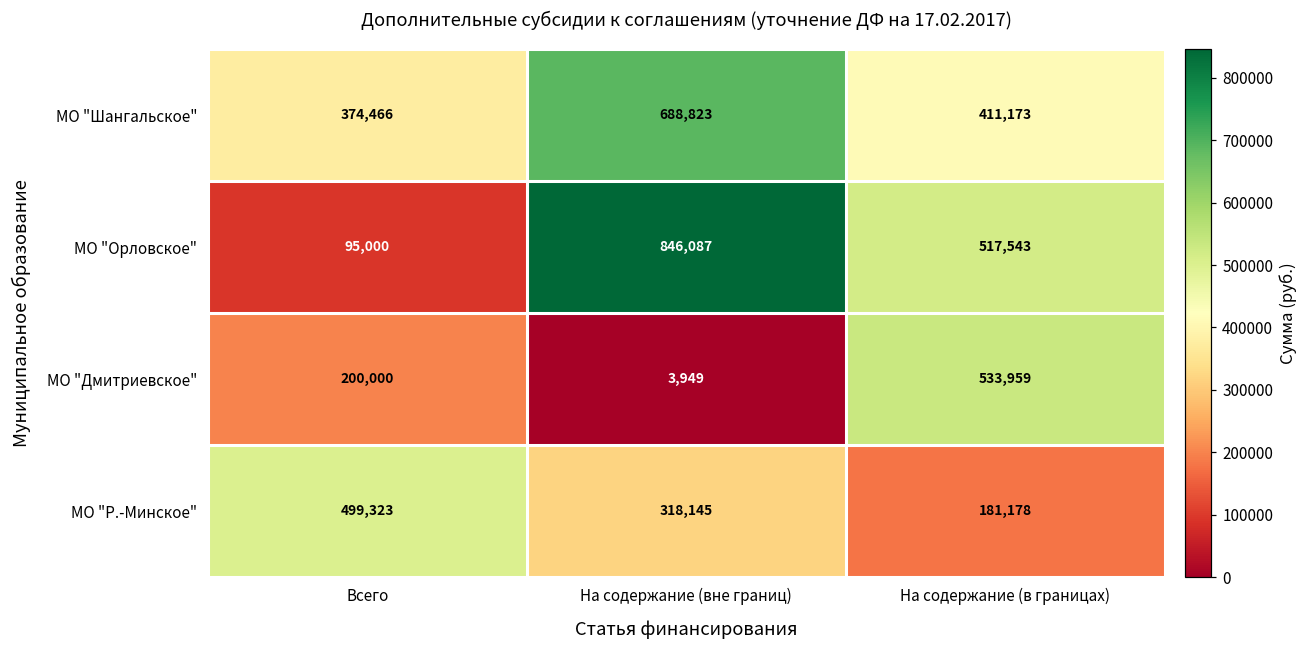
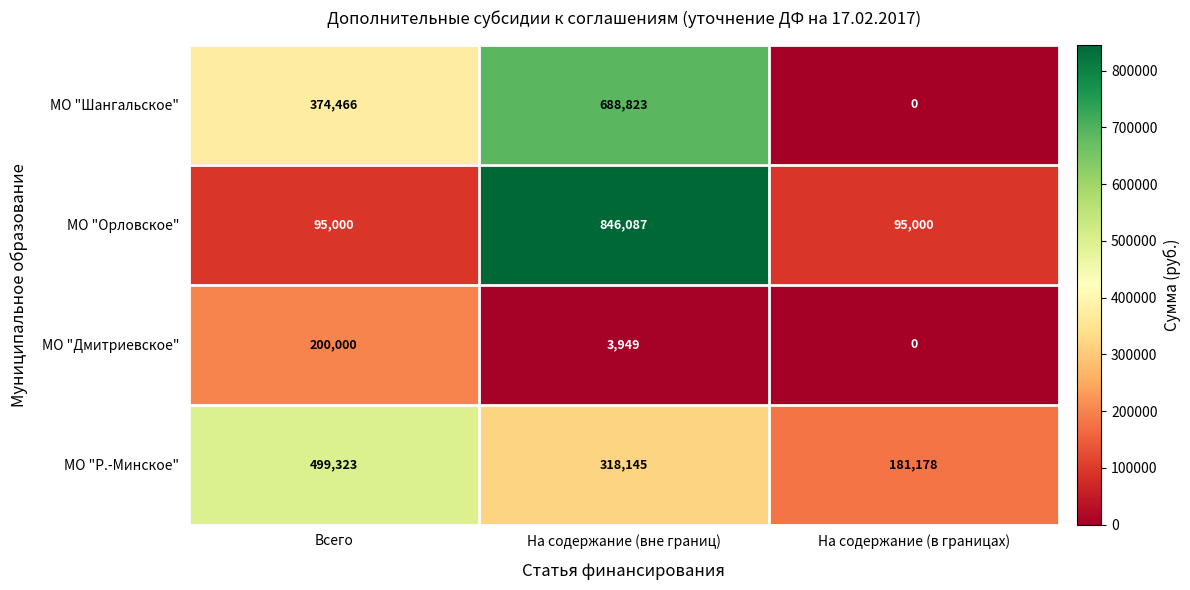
МО "Шангальское", На содержание (в границах): 411,173 -> 0
МО "Орловское", На содержание (в границах): 517,543 -> 95,000
МО "Дмитриевское", На содержание (в границах): 533,959 -> 0
